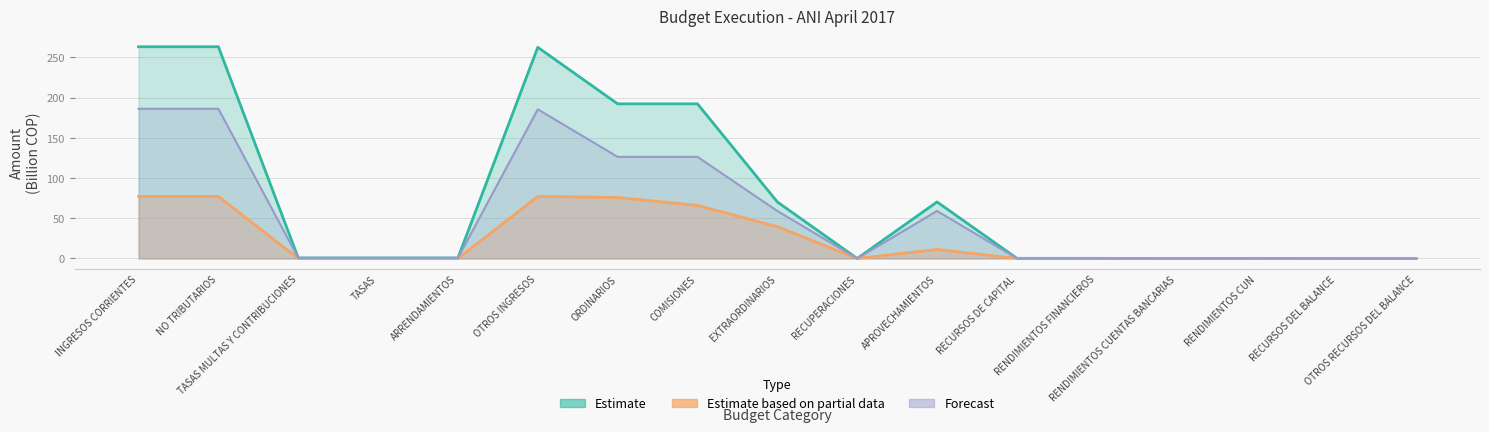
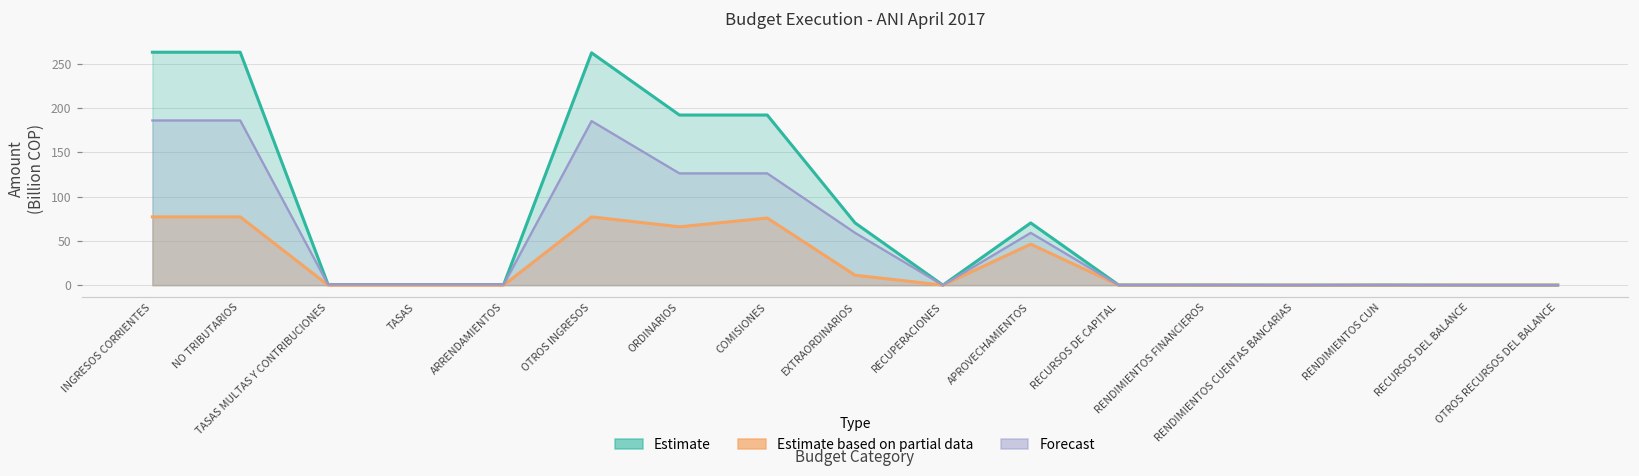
Estimate based on partial data, ORDINARIOS: 80 -> 70
Estimate based on partial data, COMISIONES: 70 -> 80
Estimate based on partial data, EXTRAORDINARIOS: 40 -> 10
Estimate based on partial data, APROVECHAMIENTOS: 10 -> 50
